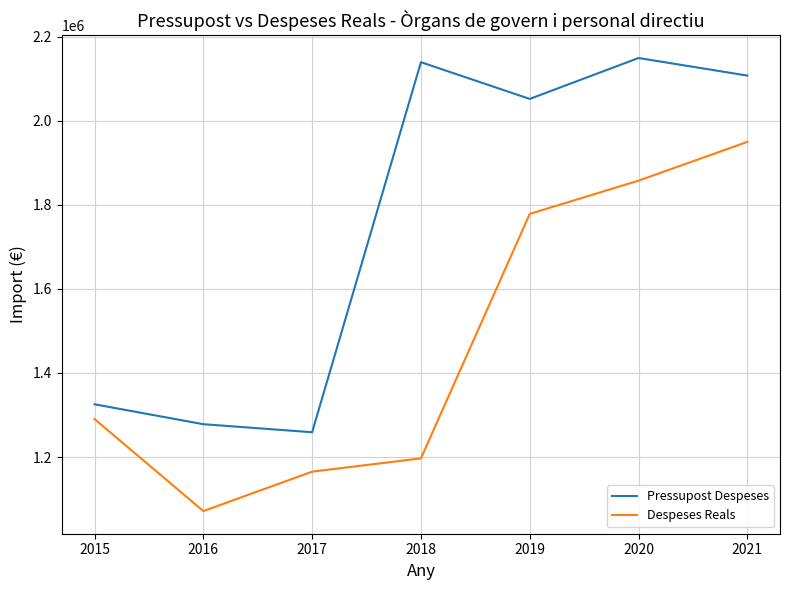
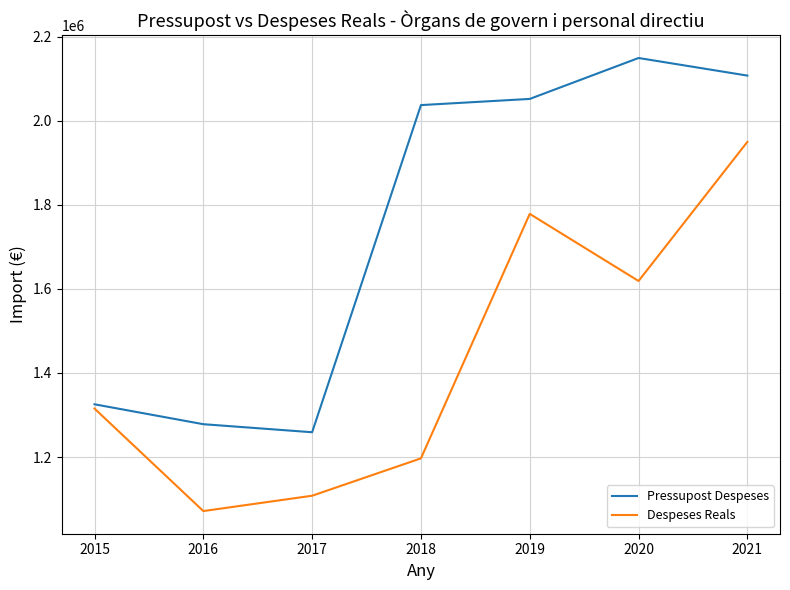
Despeses Reals, 2015: 1290000 -> 1320000
Despeses Reals, 2017: 1170000 -> 1110000
Pressupost Despeses, 2018: 2140000 -> 2040000
Despeses Reals, 2020: 1860000 -> 1620000
